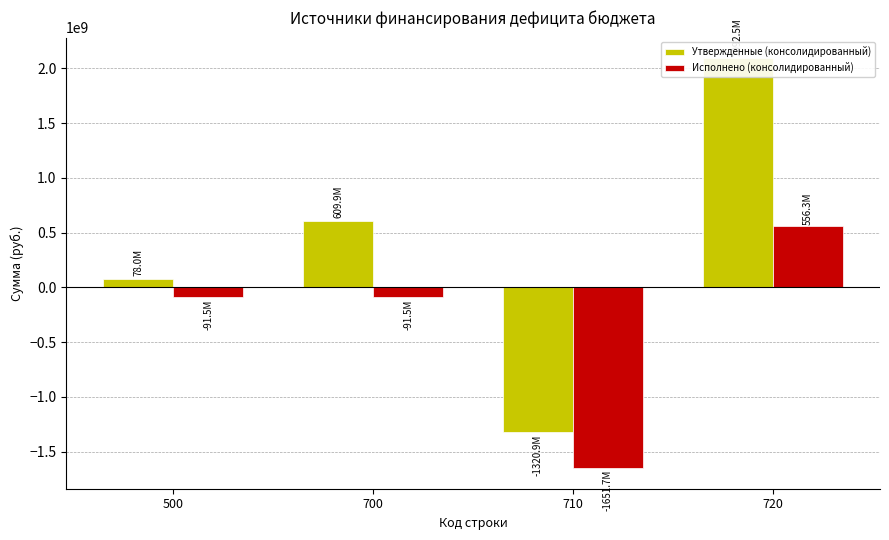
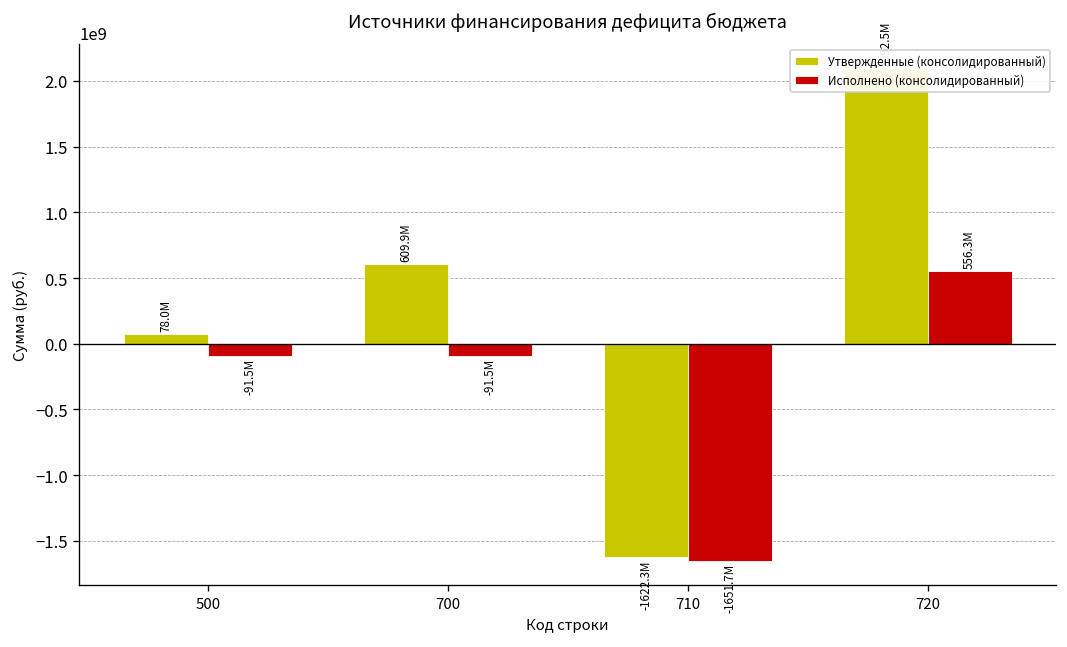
Утвержденные (консолидированный), 710: -1320.9M -> -1622.3M
